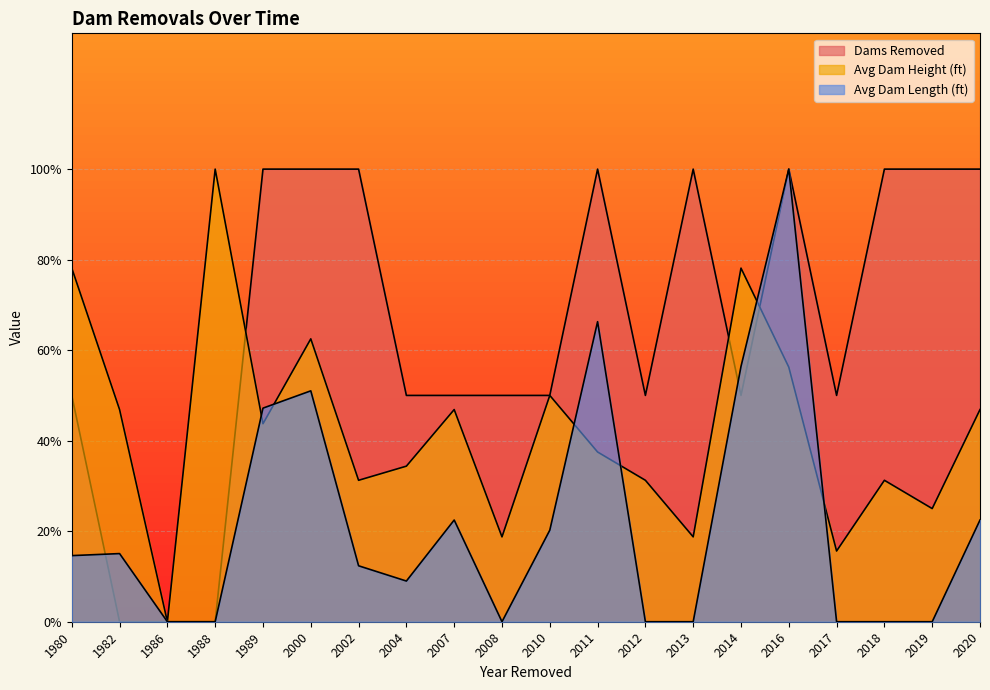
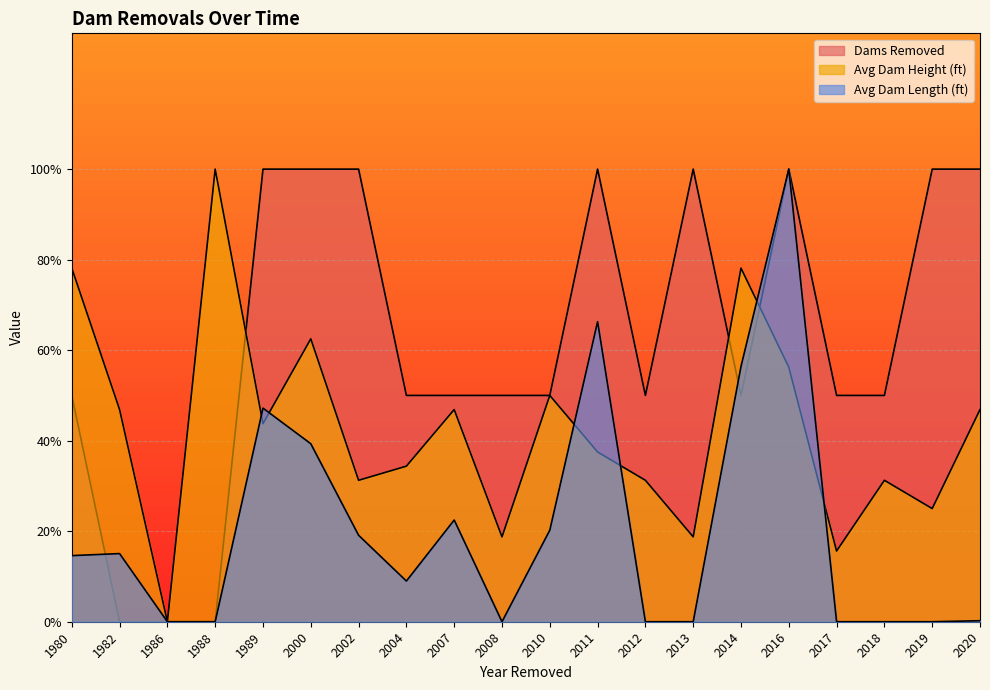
Avg Dam Length (ft), 2000: 51% -> 39%
Avg Dam Length (ft), 2002: 12% -> 19%
Dams Removed, 2018: 100% -> 50%
Avg Dam Length (ft), 2020: 22% -> 0%
